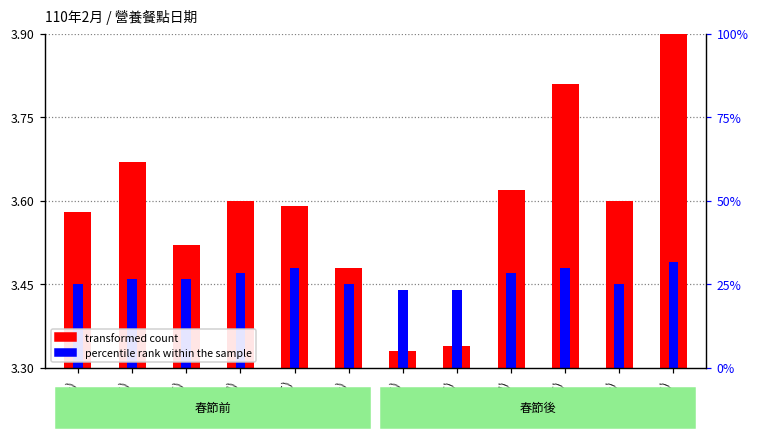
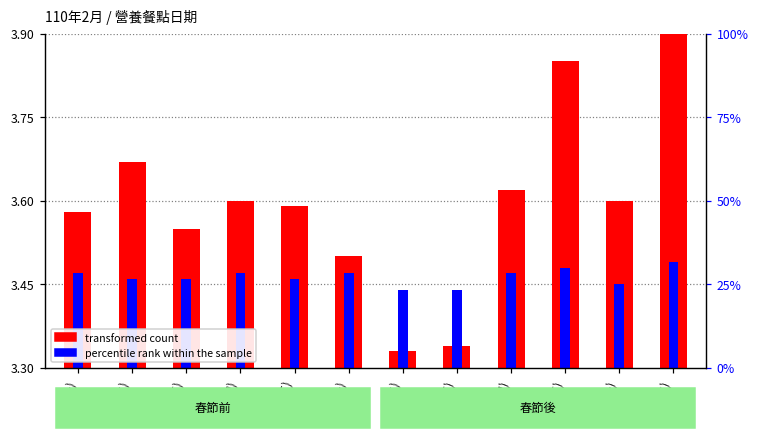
percentile rank within the sample, 1(一): 3.45 -> 3.47
transformed count, 3(三): 3.52 -> 3.55
percentile rank within the sample, 5(五): 3.48 -> 3.46
percentile rank within the sample, 8(一): 3.45 -> 3.47
transformed count, 8(一): 3.48 -> 3.50
transformed count, 19(五): 3.81 -> 3.85
